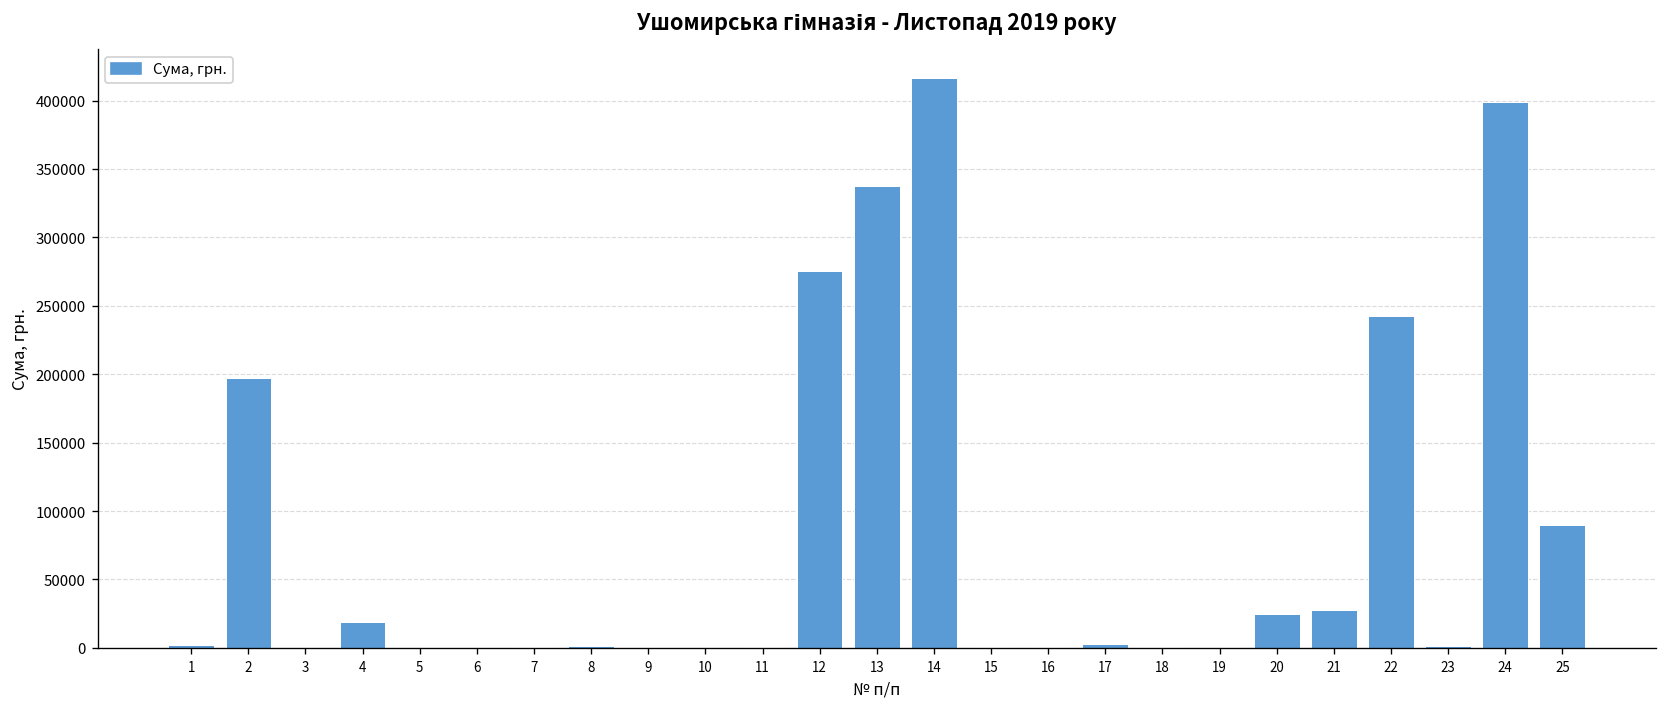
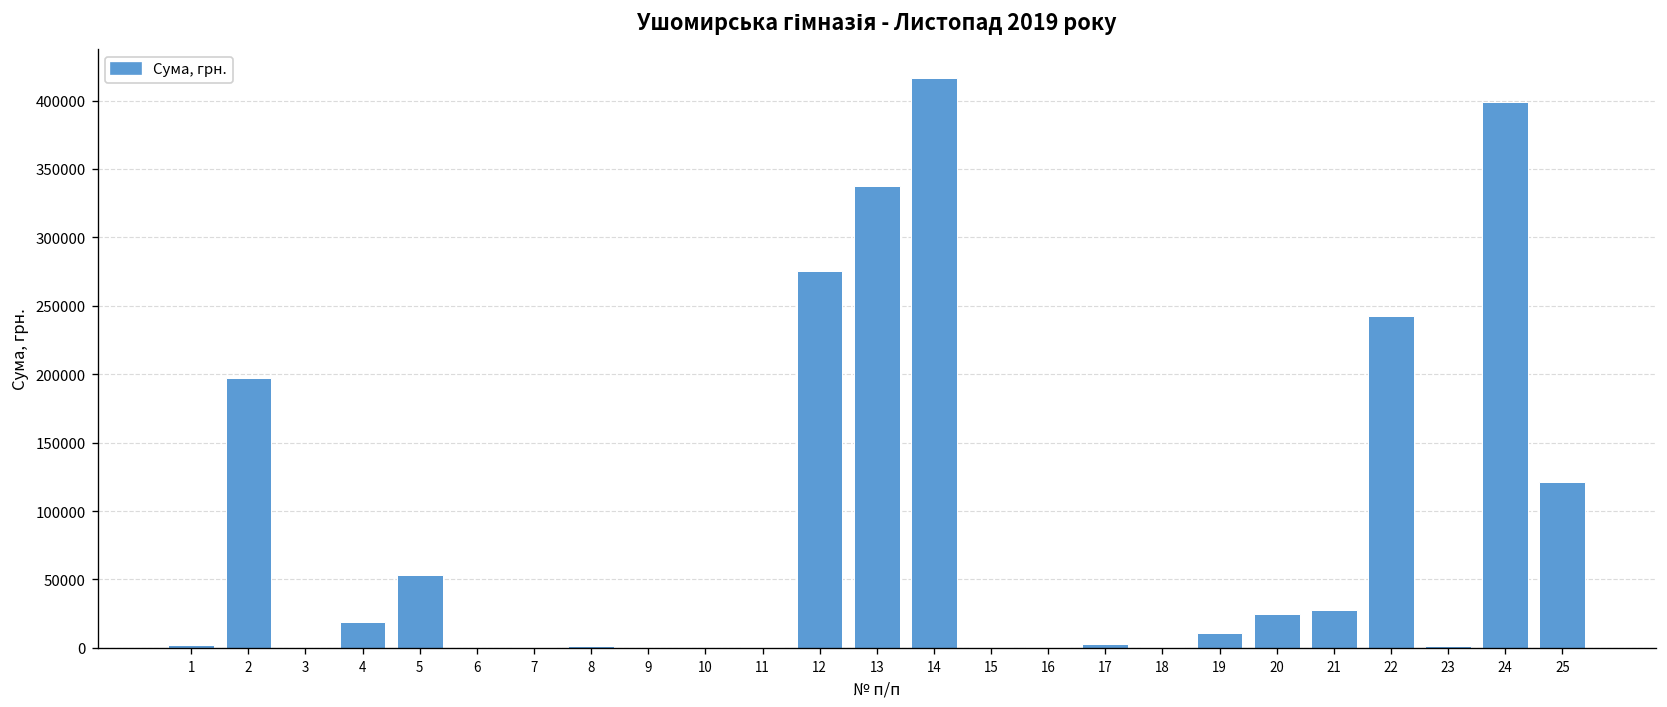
5: 0 -> 53000
19: 1000 -> 11000
25: 89000 -> 121000
